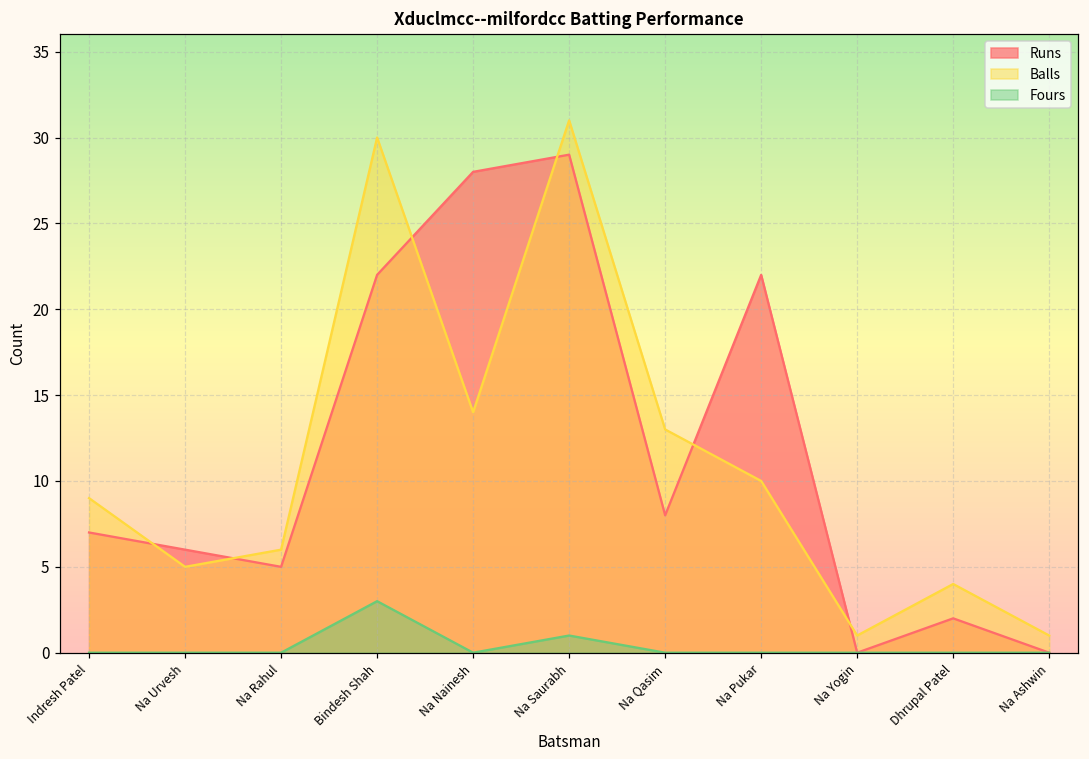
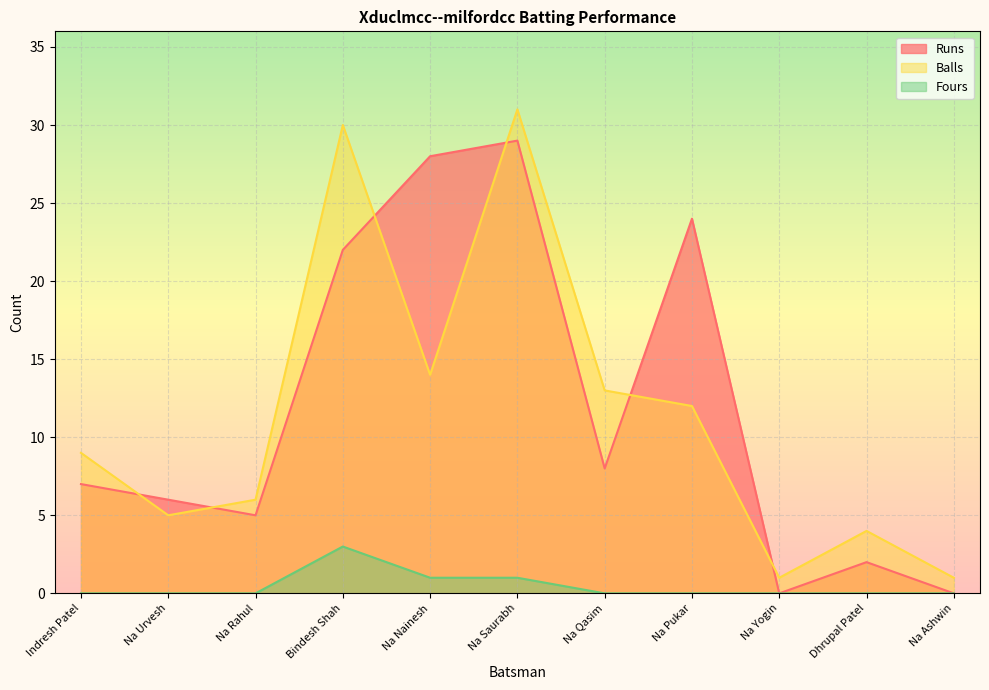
Fours, Na Nainesh: 0 -> 1
Runs, Na Pukar: 22 -> 24
Balls, Na Pukar: 10 -> 12
